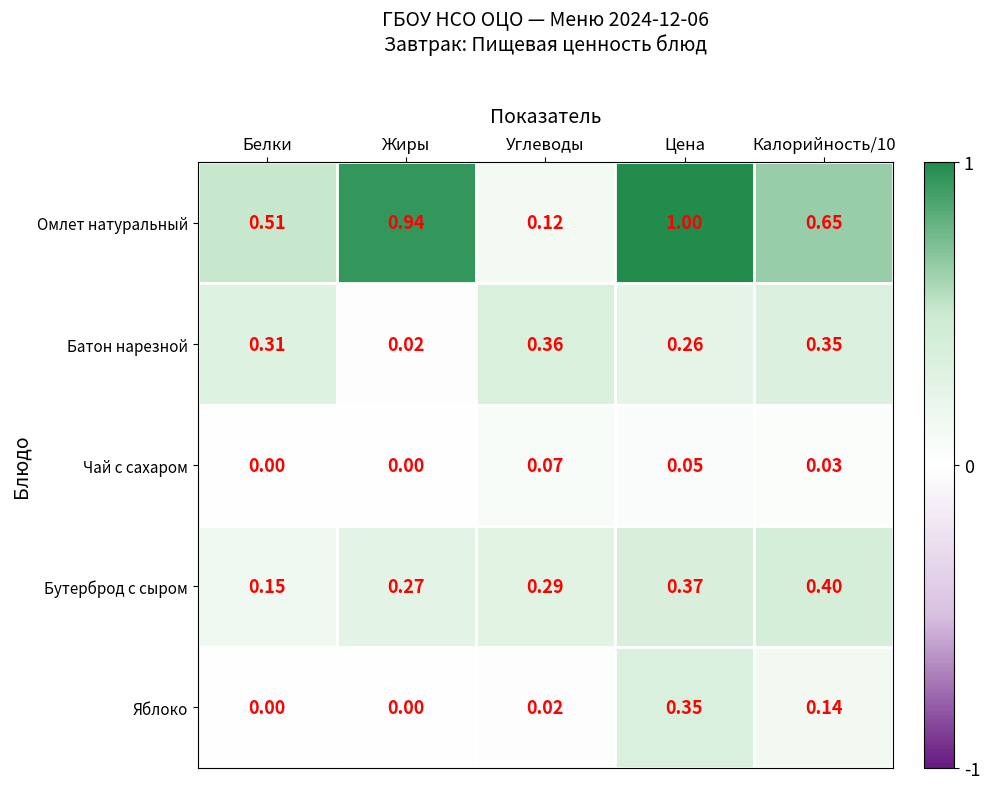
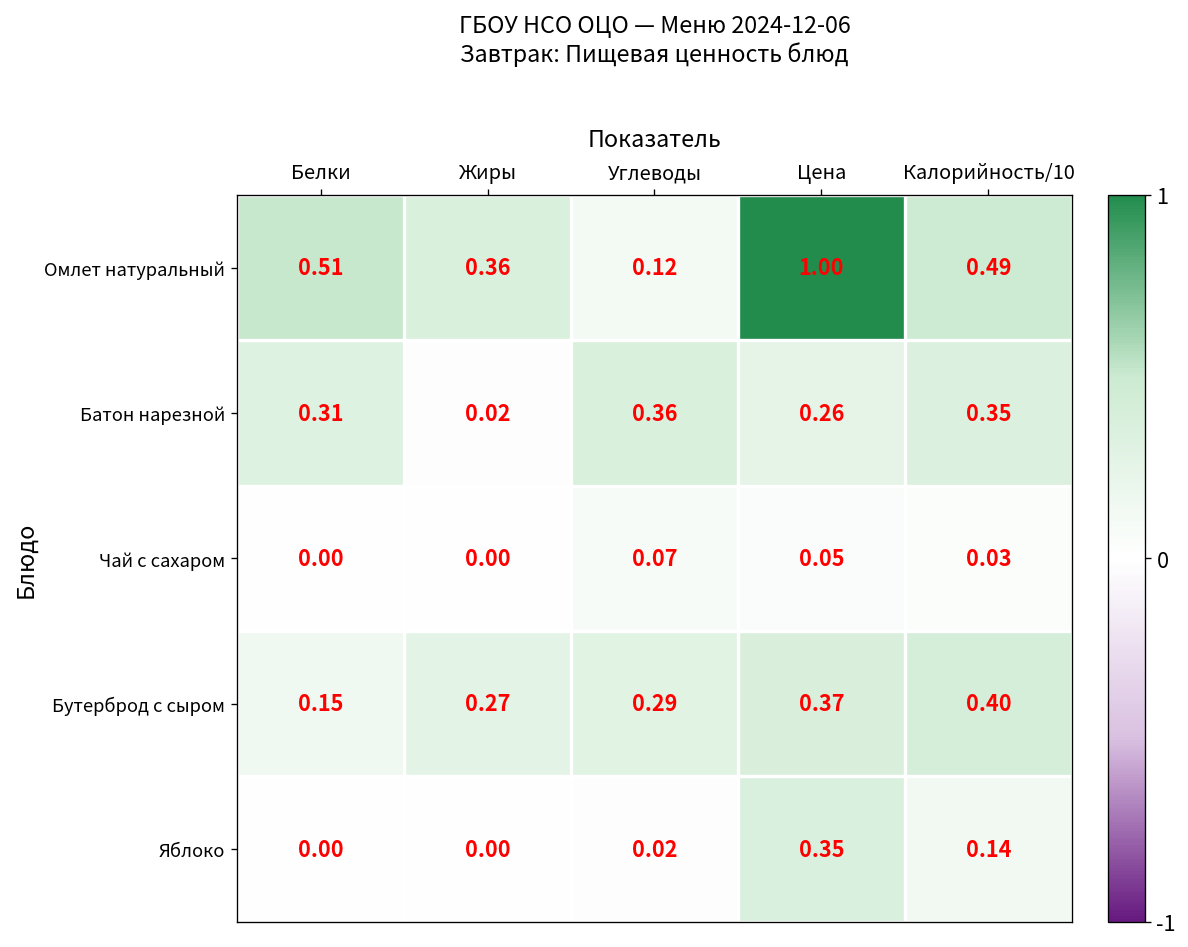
Омлет натуральный, Жиры: 0.94 -> 0.36
Омлет натуральный, Калорийность/10: 0.65 -> 0.49
